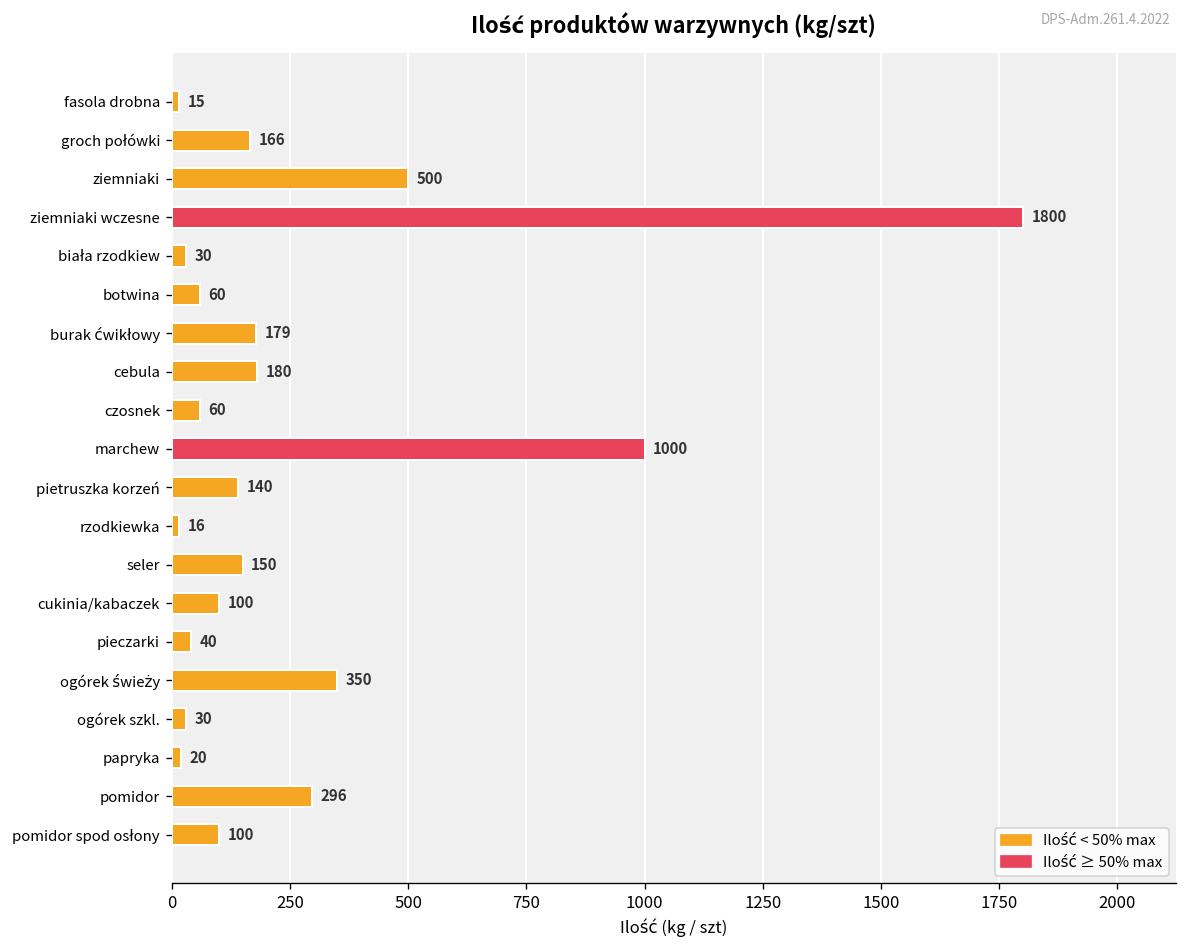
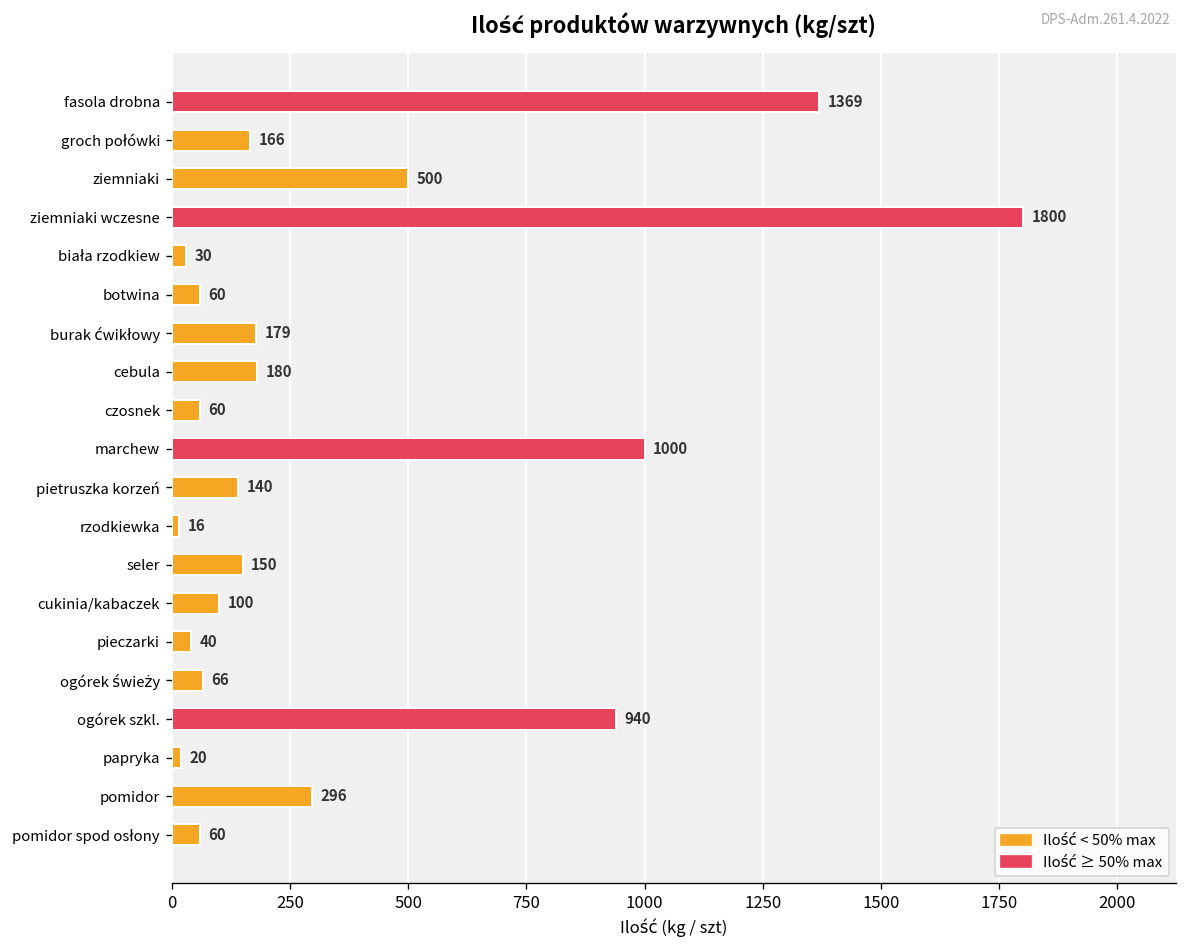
fasola drobna: 15 -> 1369
ogórek świeży: 350 -> 66
ogórek szkl.: 30 -> 940
pomidor spod osłony: 100 -> 60
